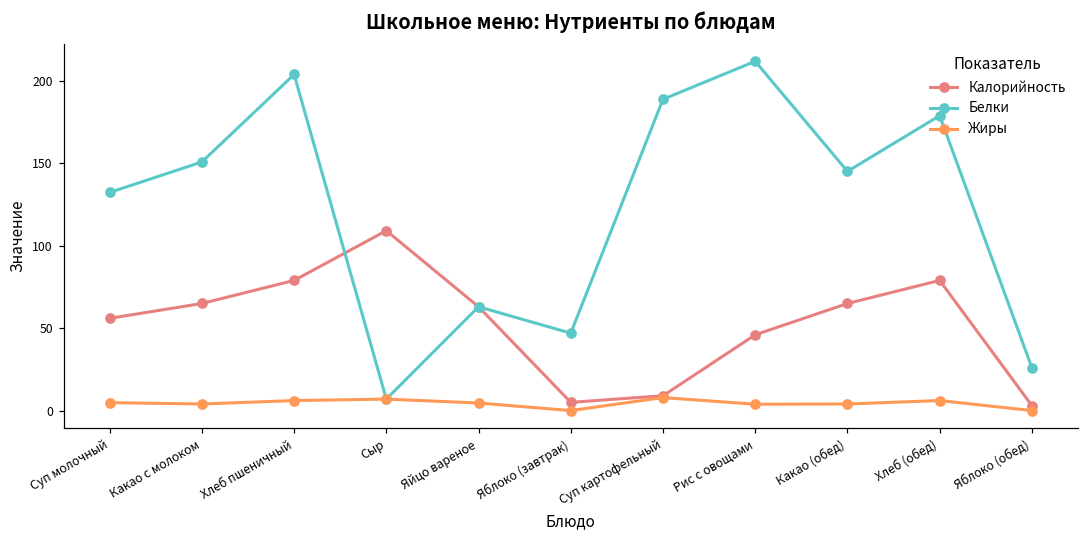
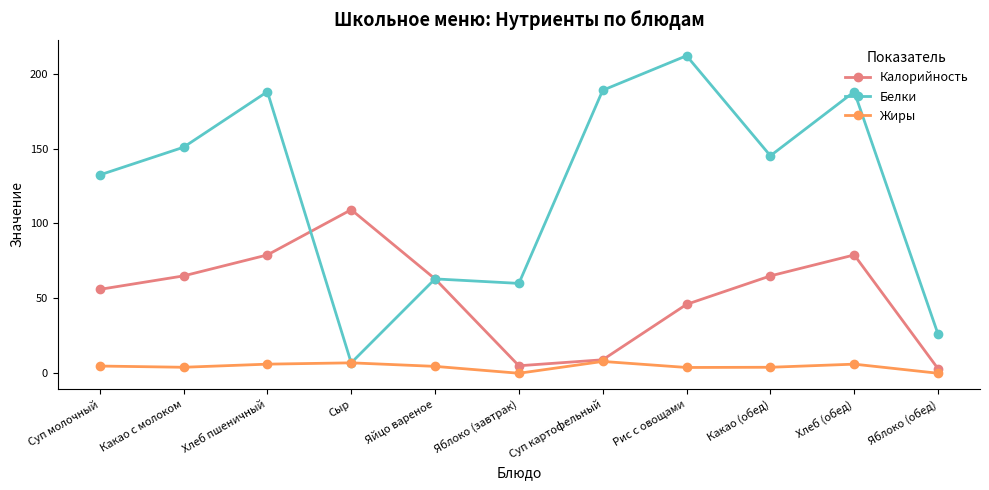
Белки, Хлеб пшеничный: 204 -> 188
Белки, Яблоко (завтрак): 47 -> 60
Белки, Хлеб (обед): 179 -> 188
